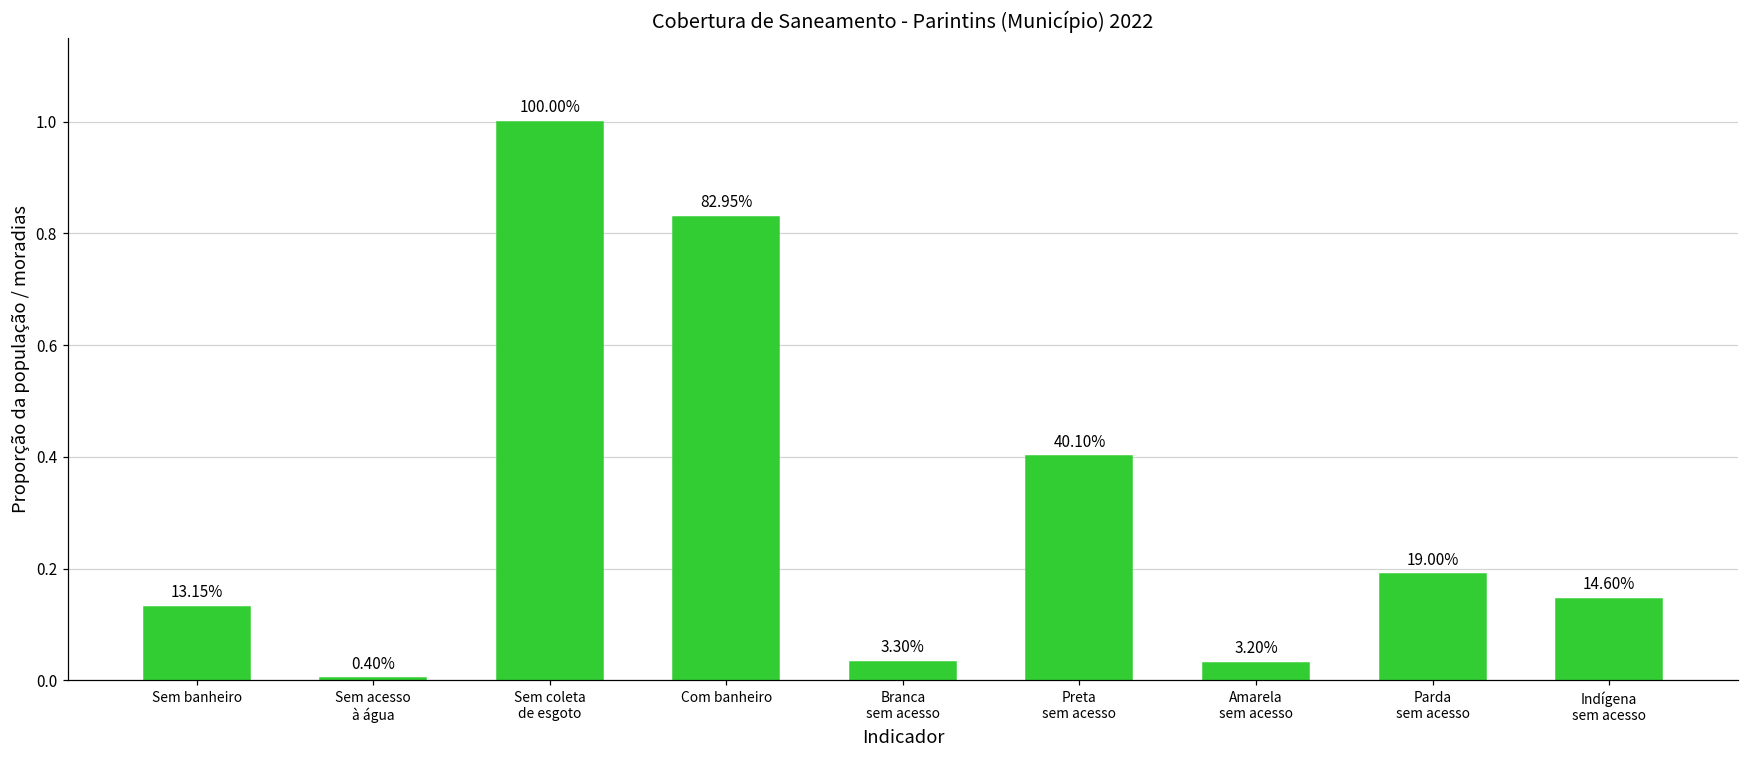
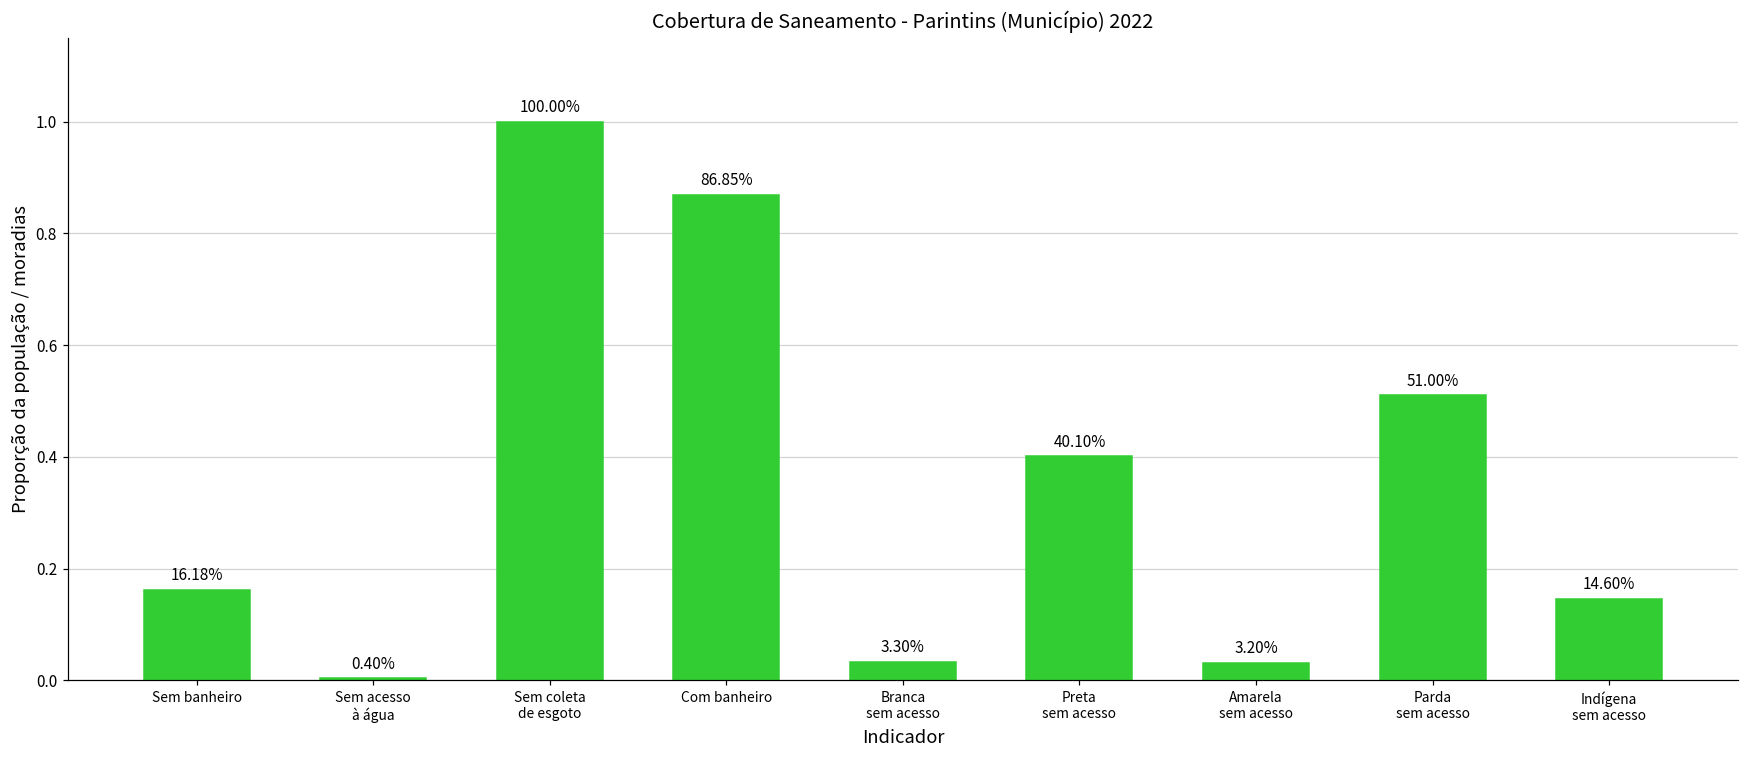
Sem banheiro: 13.15% -> 16.18%
Com banheiro: 82.95% -> 86.85%
Parda sem acesso: 19.00% -> 51.00%
